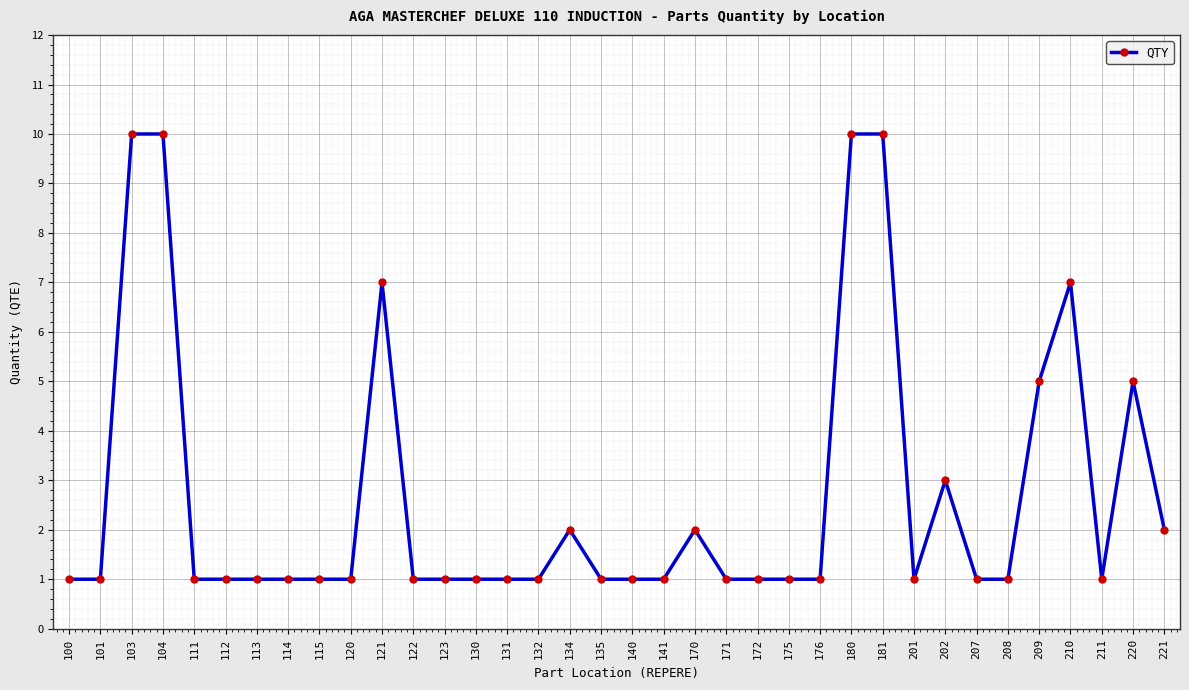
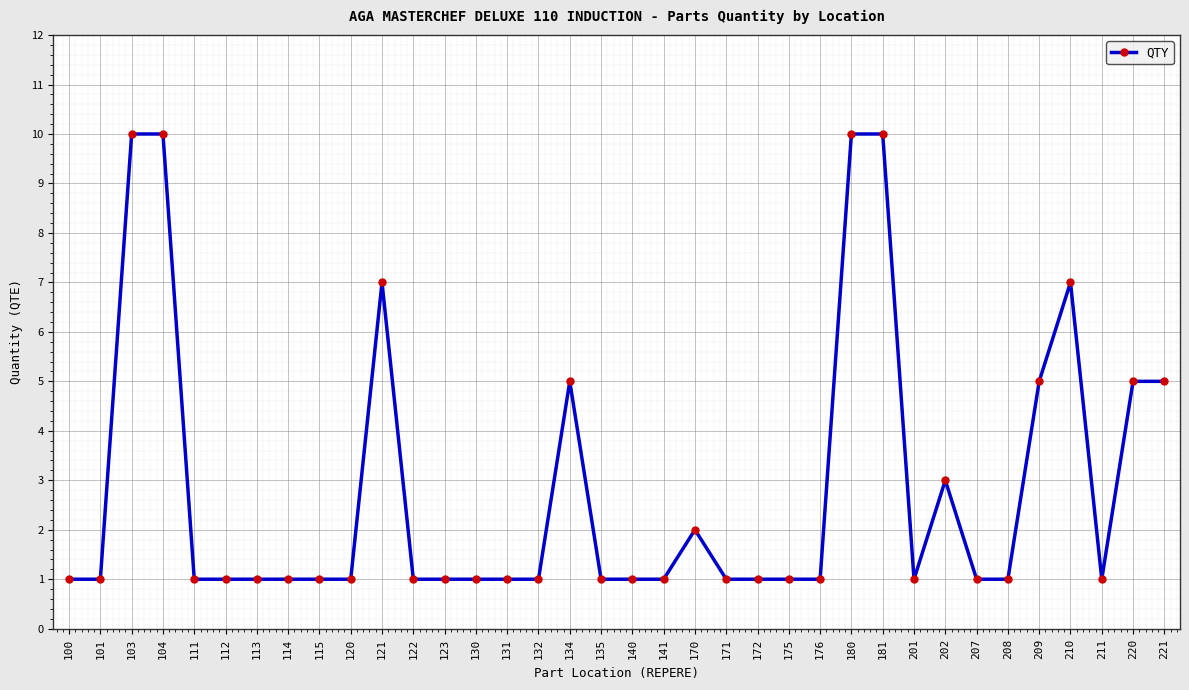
134: 2 -> 5
221: 2 -> 5
